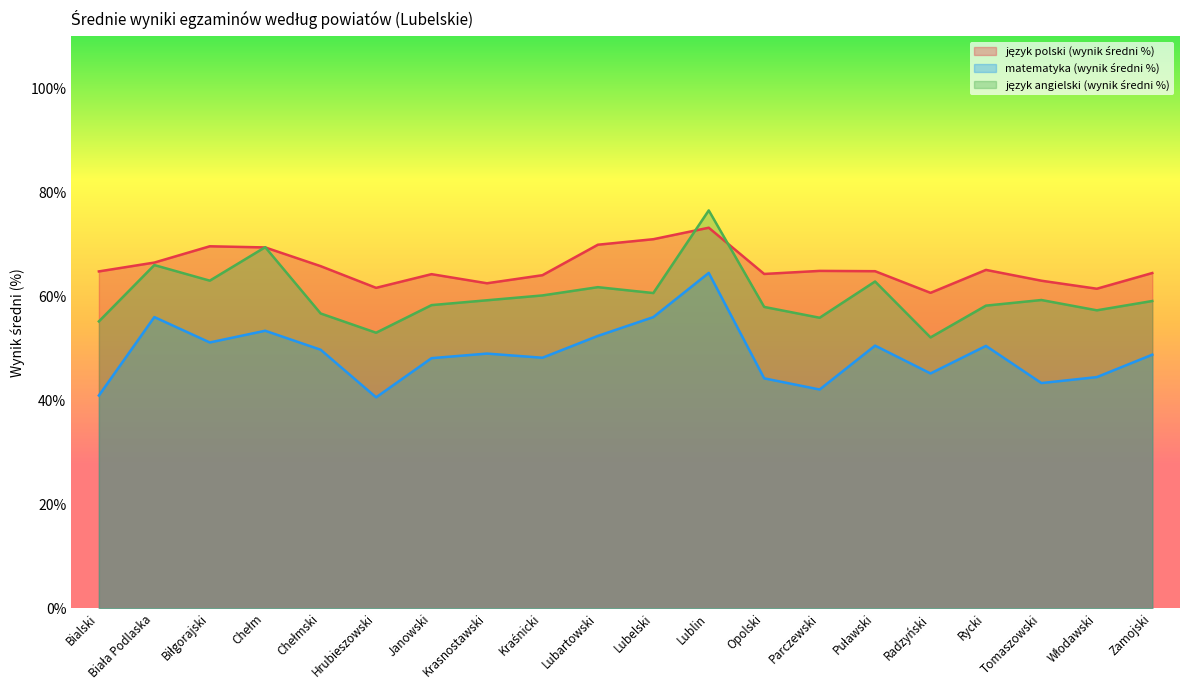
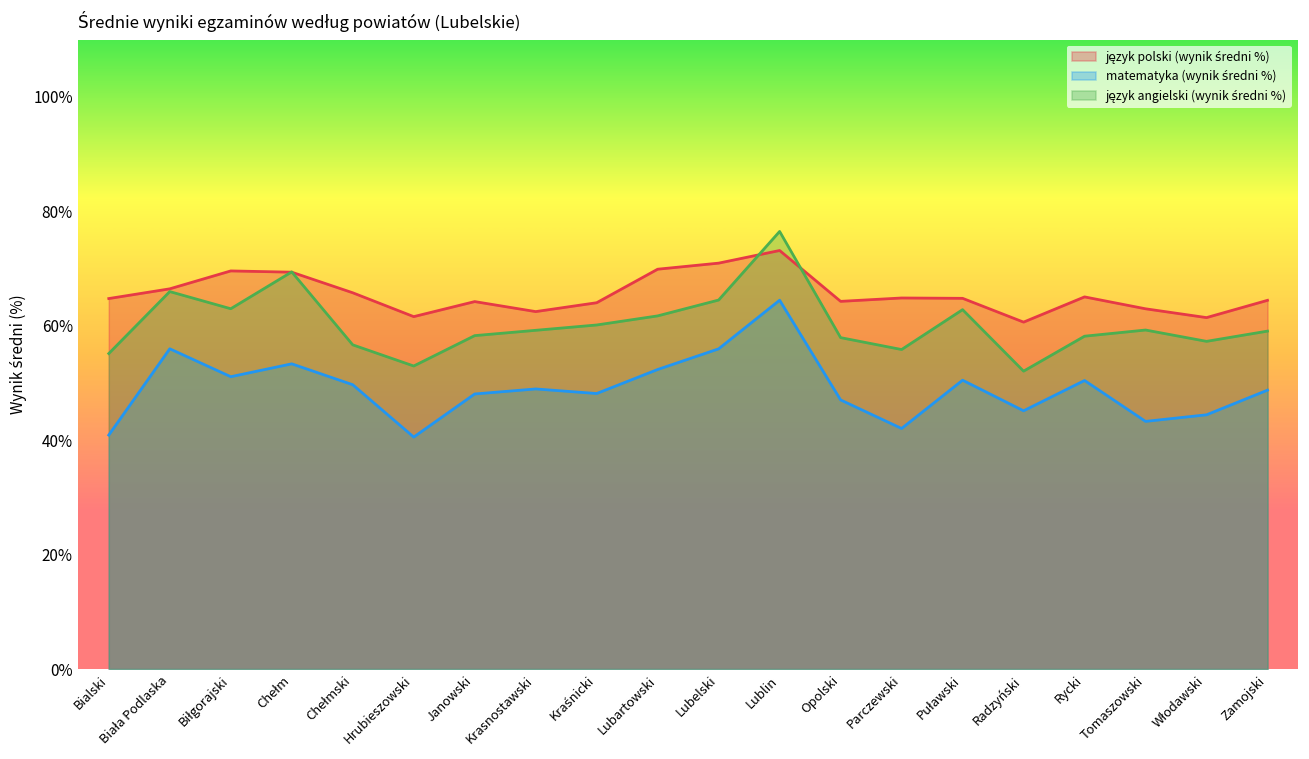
język angielski (wynik średni %), Lubelski: 61% -> 65%
matematyka (wynik średni %), Opolski: 44% -> 47%
